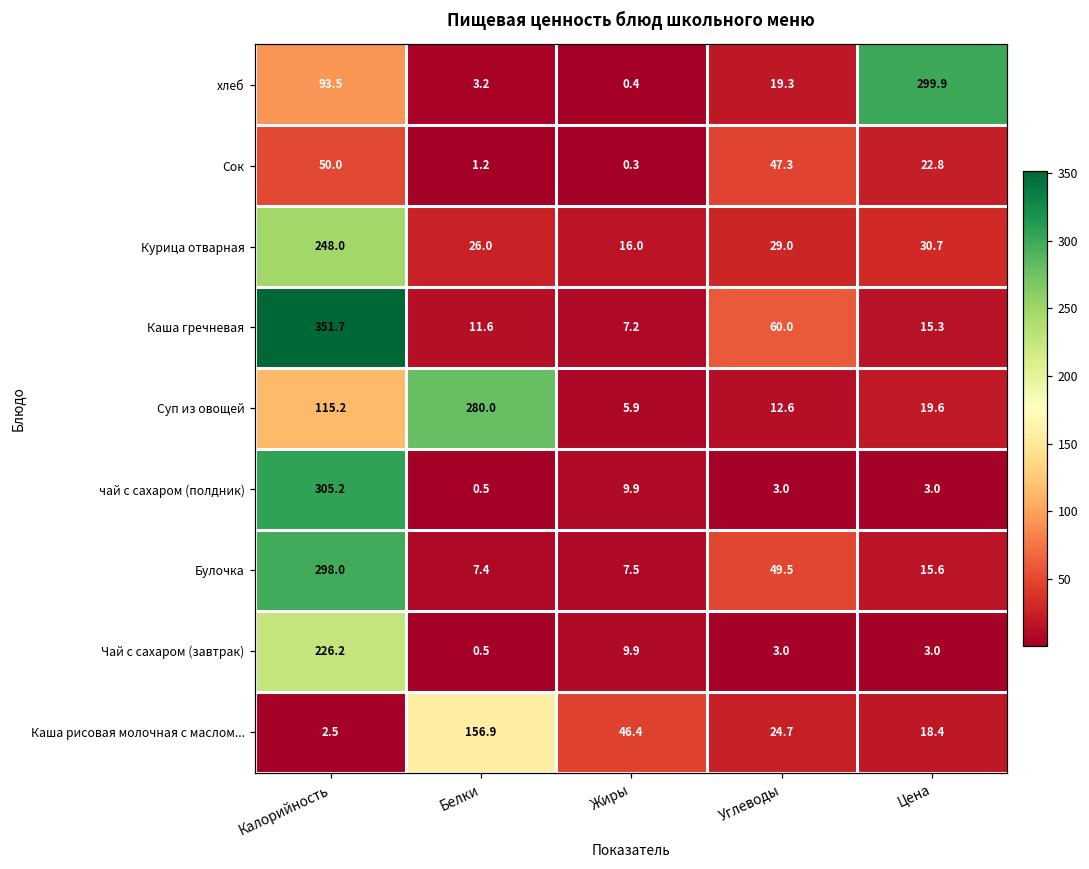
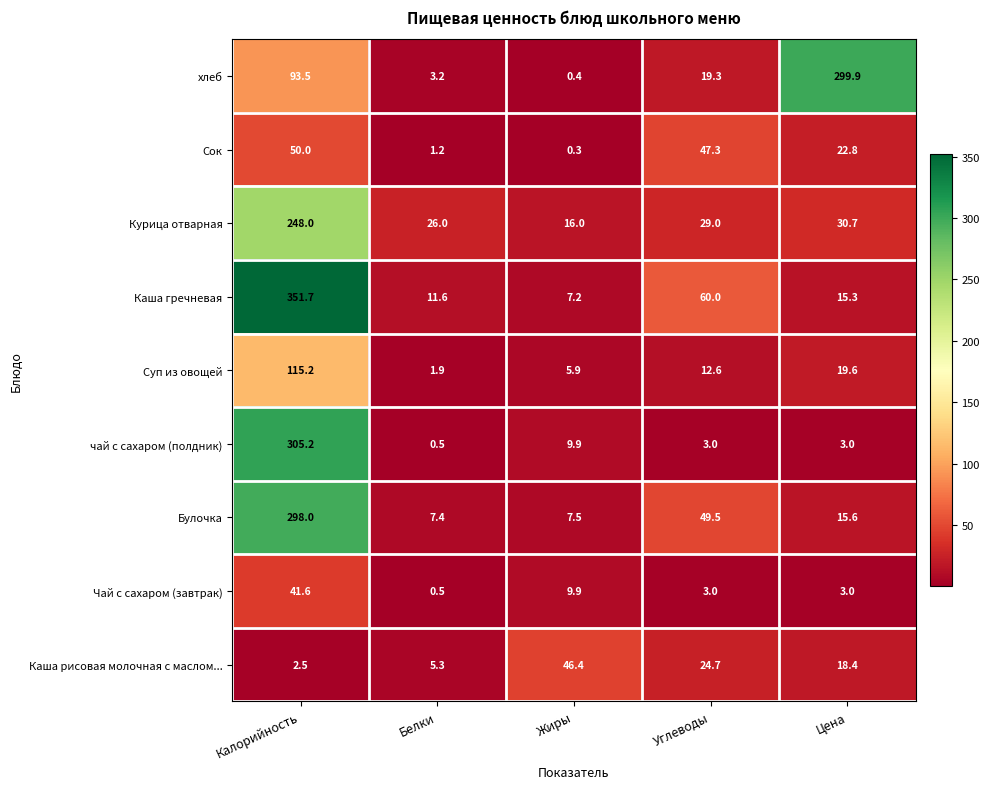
Суп из овощей, Белки: 280.0 -> 1.9
Чай с сахаром (завтрак), Калорийность: 226.2 -> 41.6
Каша рисовая молочная с маслом..., Белки: 156.9 -> 5.3
